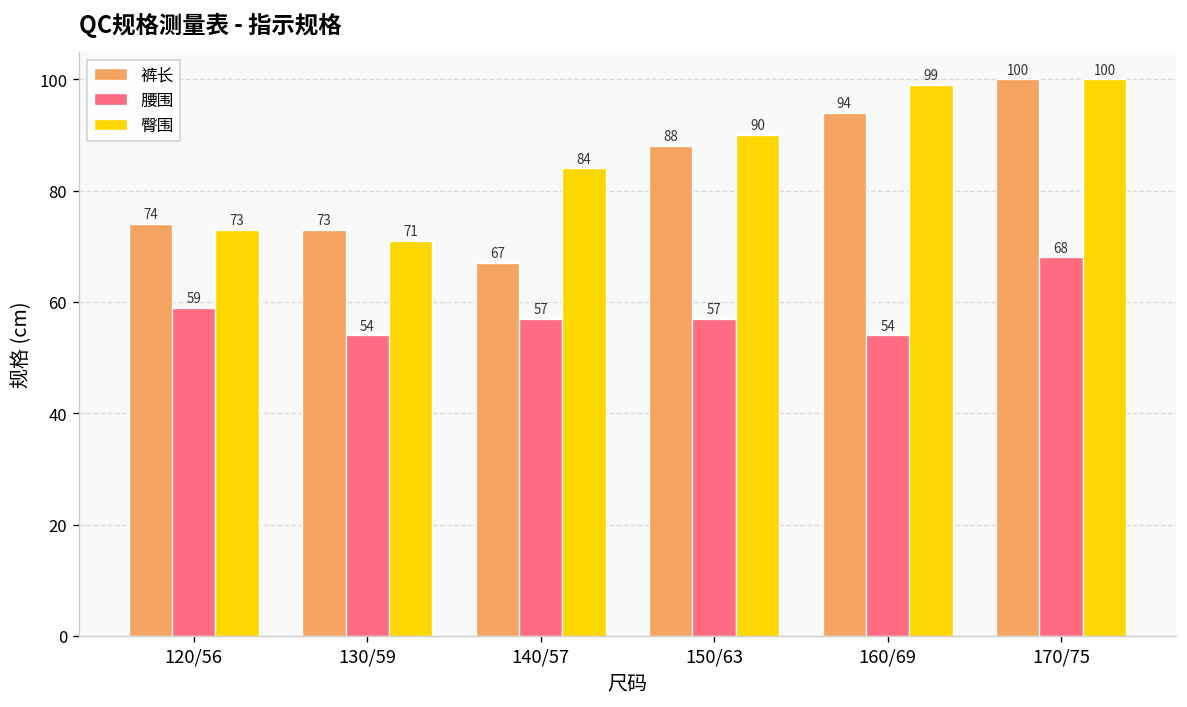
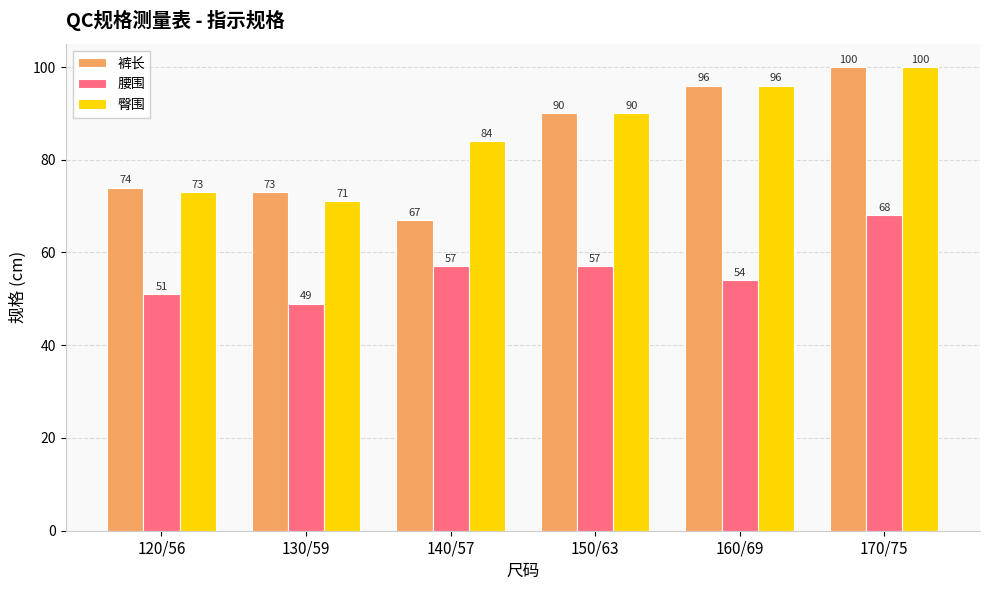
腰围, 120/56: 59 -> 51
腰围, 130/59: 54 -> 49
裤长, 150/63: 88 -> 90
裤长, 160/69: 94 -> 96
臀围, 160/69: 99 -> 96
